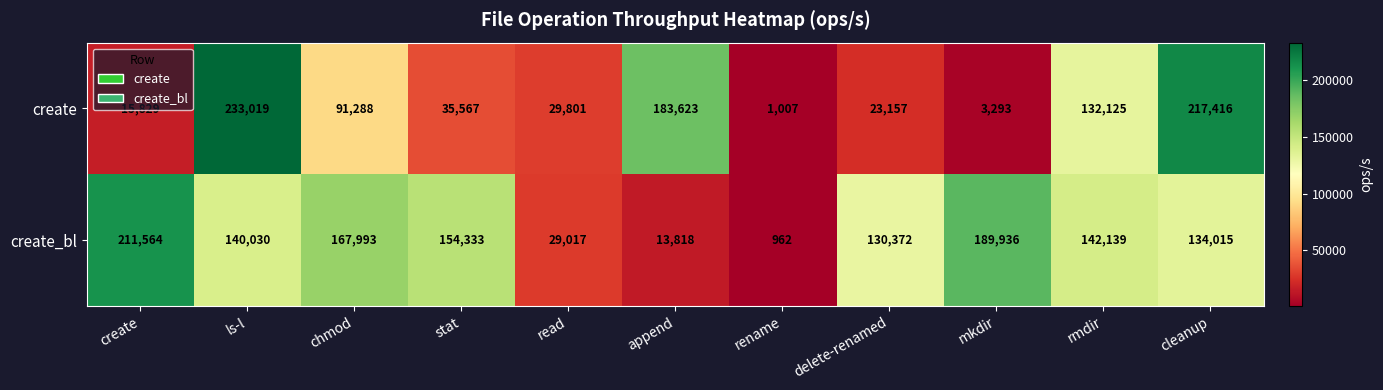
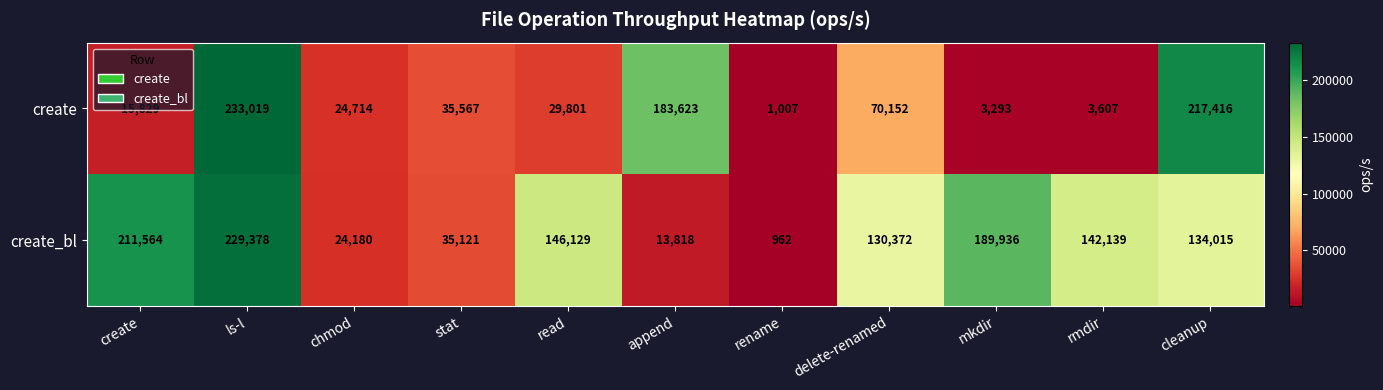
create, chmod: 91,288 -> 24,714
create, delete-renamed: 23,157 -> 70,152
create, rmdir: 132,125 -> 3,607
create_bl, ls-l: 140,030 -> 229,378
create_bl, chmod: 167,993 -> 24,180
create_bl, stat: 154,333 -> 35,121
create_bl, read: 29,017 -> 146,129
